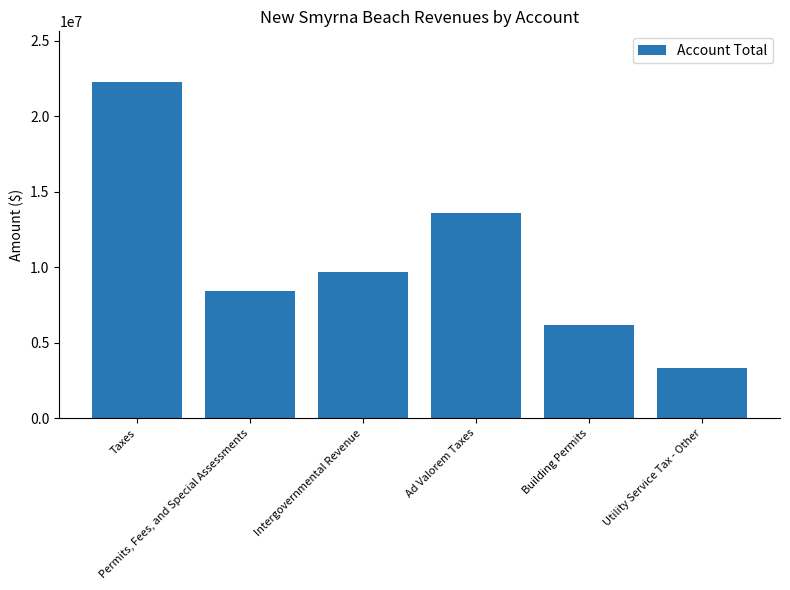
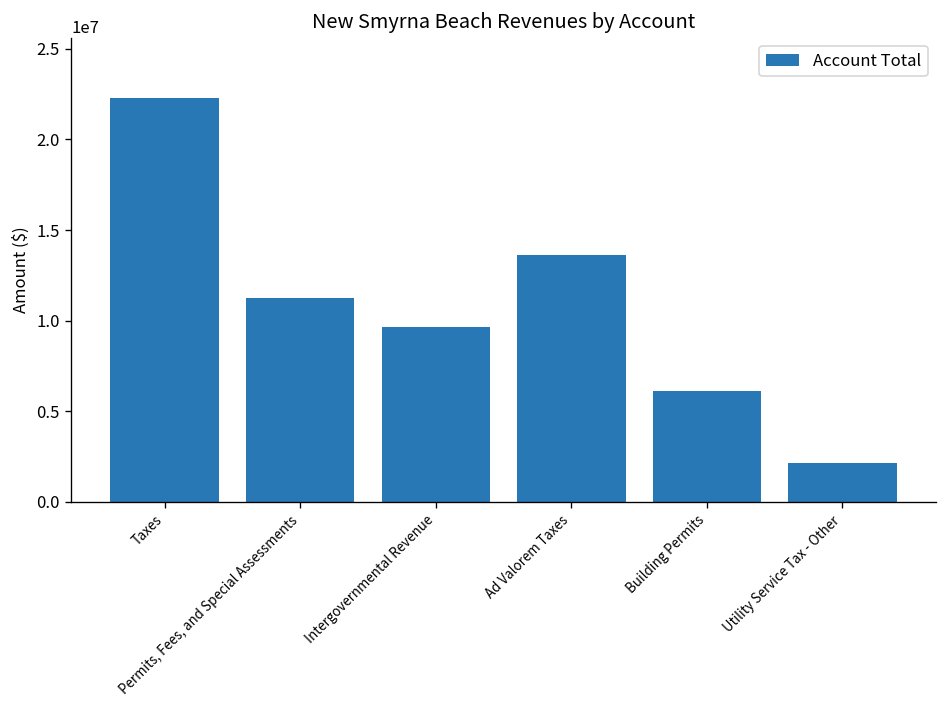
Permits, Fees, and Special Assessments: 8400000 -> 11200000
Utility Service Tax - Other: 3300000 -> 2200000
